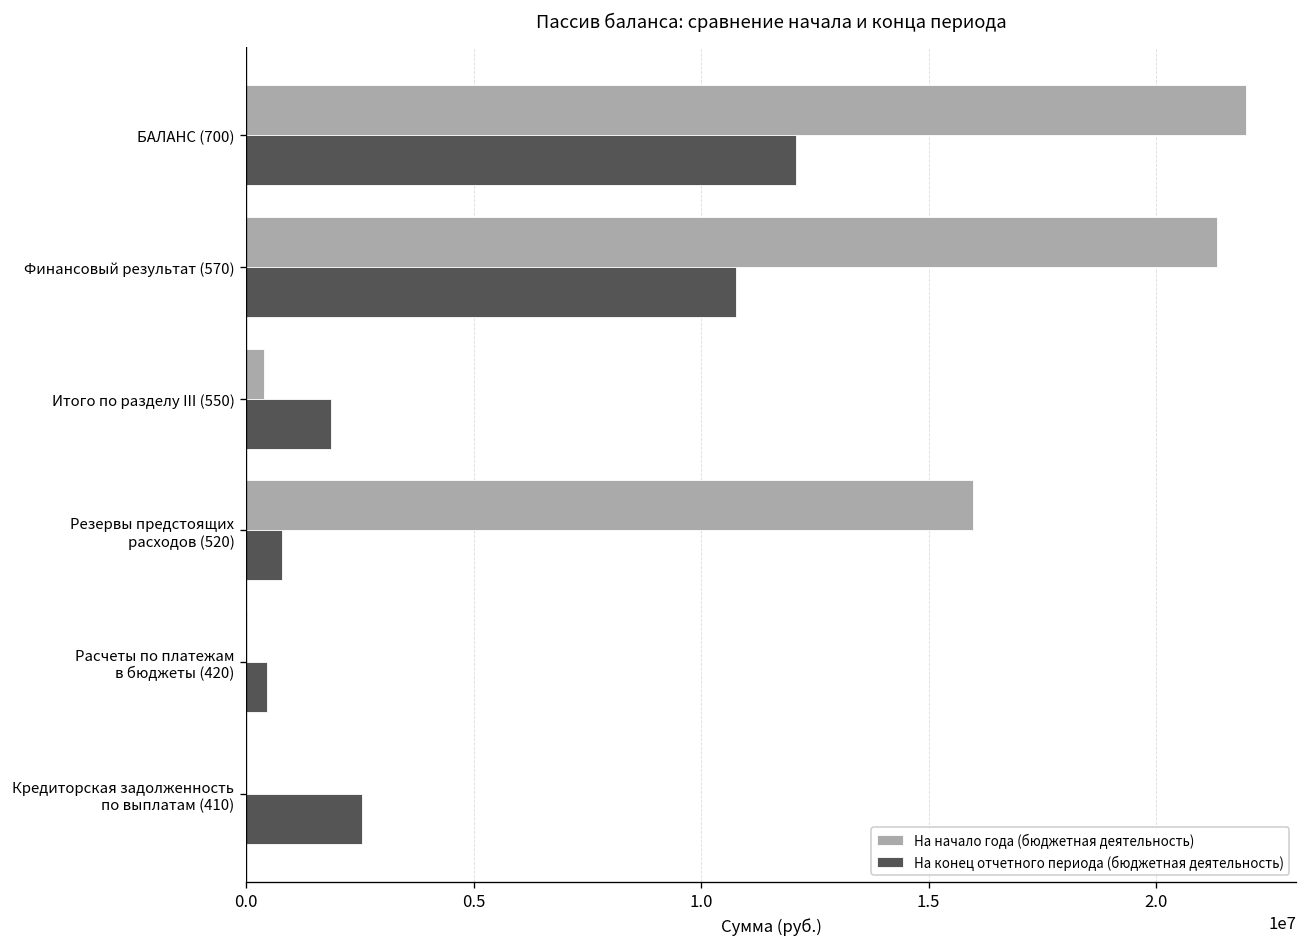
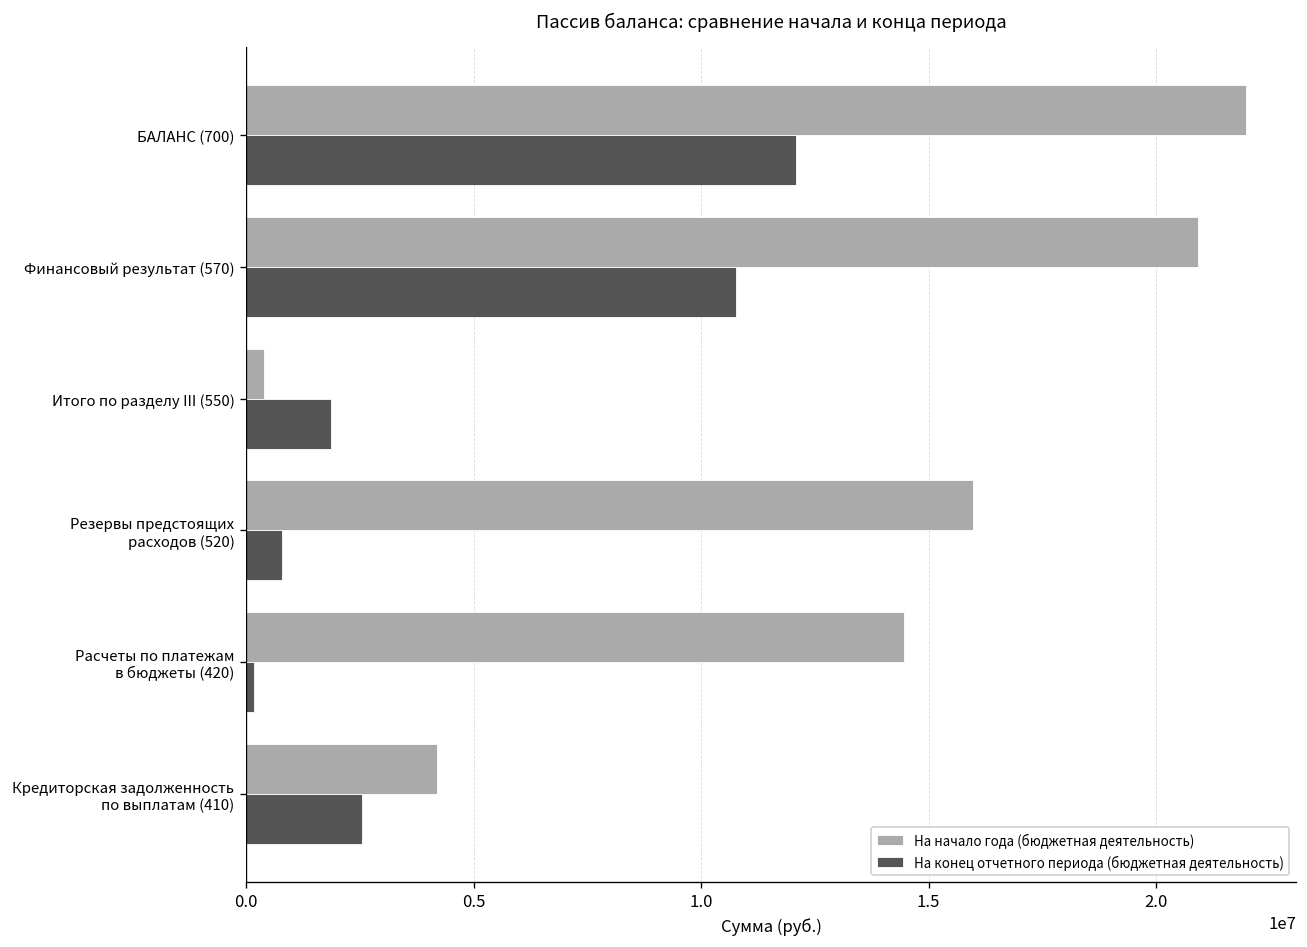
На начало года (бюджетная деятельность), Финансовый результат (570): 21300000 -> 20900000
На начало года (бюджетная деятельность), Расчеты по платежам в бюджеты (420): 0 -> 14500000
На конец отчетного периода (бюджетная деятельность), Расчеты по платежам в бюджеты (420): 500000 -> 200000
На начало года (бюджетная деятельность), Кредиторская задолженность по выплатам (410): 0 -> 4200000
